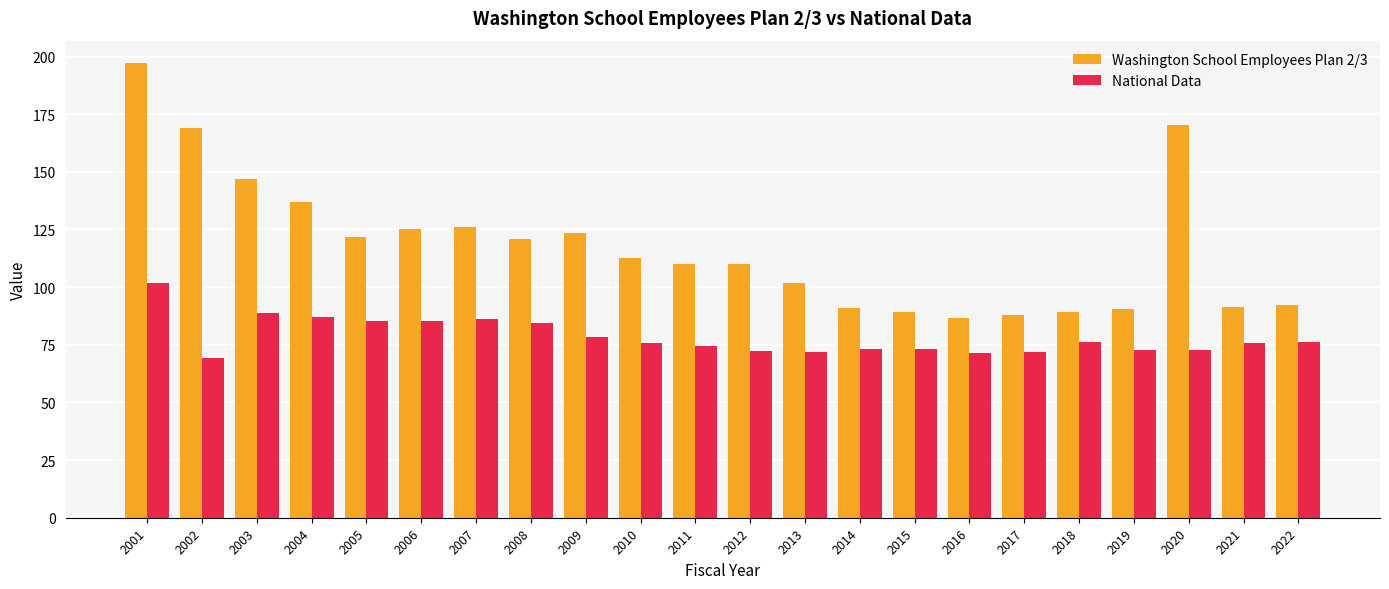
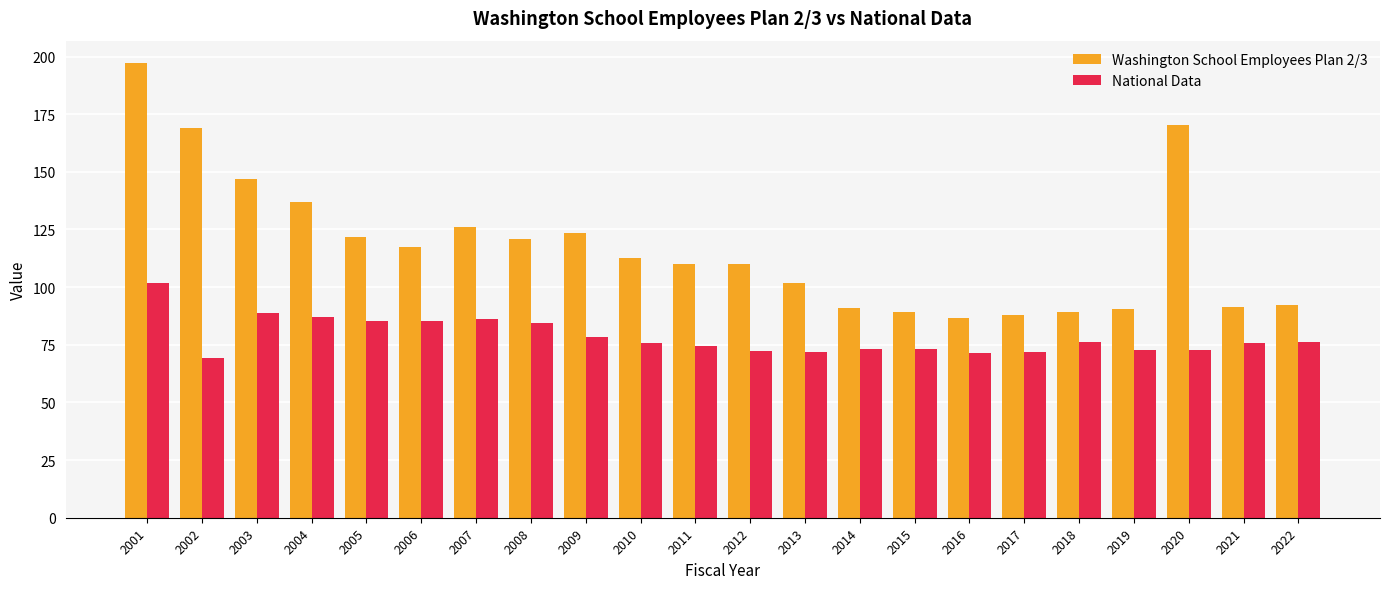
Washington School Employees Plan 2/3, 2006: 125 -> 117
